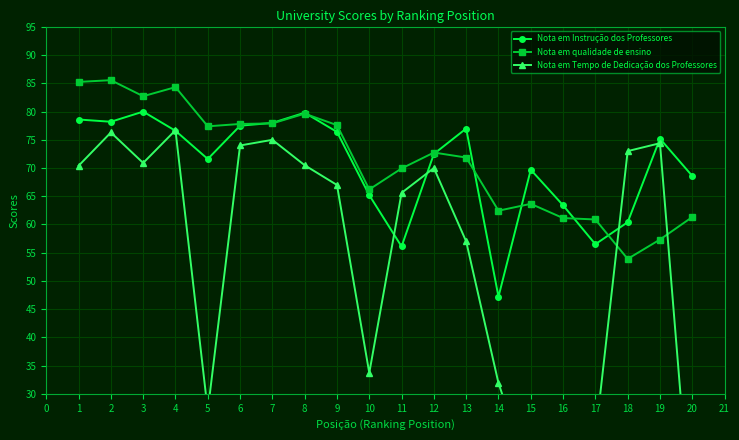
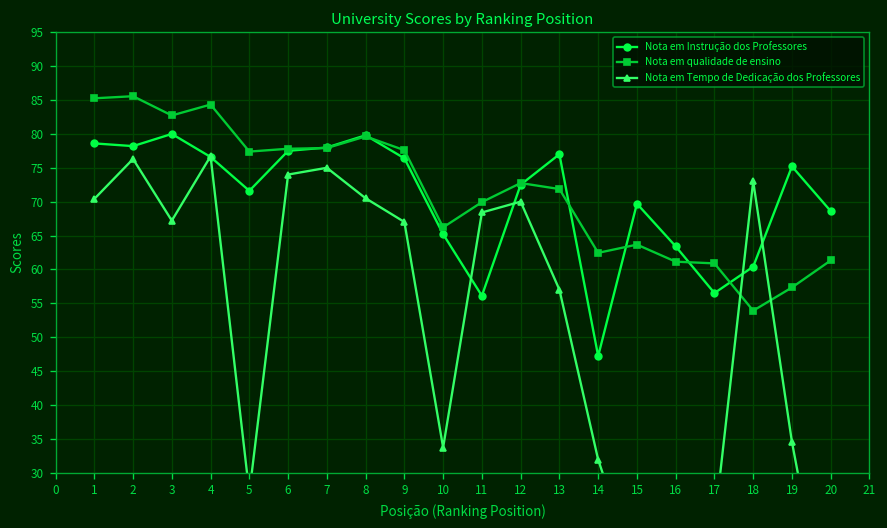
Nota em Tempo de Dedicação dos Professores, 3: 71 -> 67
Nota em Tempo de Dedicação dos Professores, 11: 66 -> 68
Nota em Tempo de Dedicação dos Professores, 19: 74 -> 35
